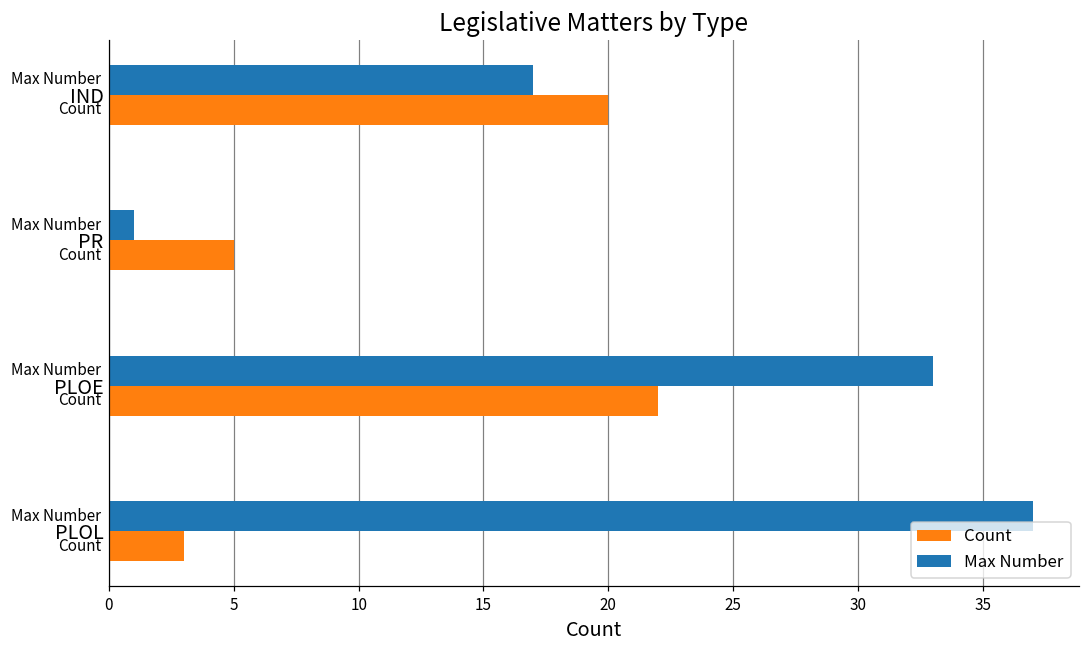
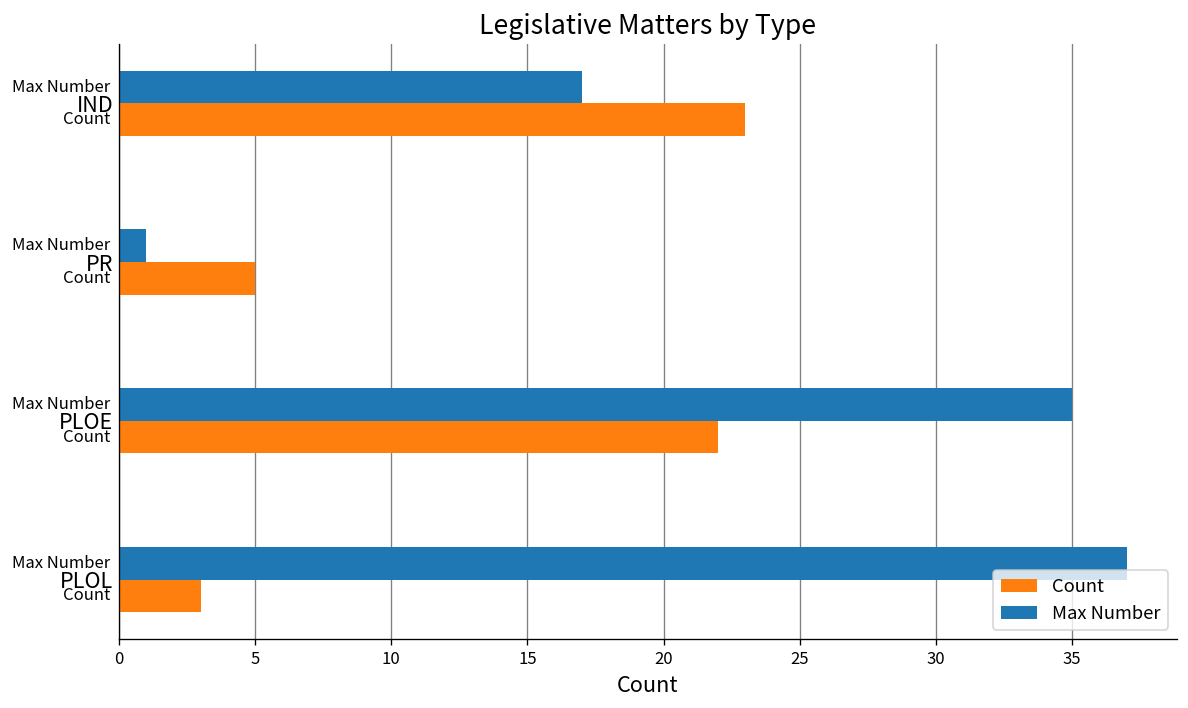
Count, IND: 20 -> 23
Max Number, PLOE: 33 -> 35
